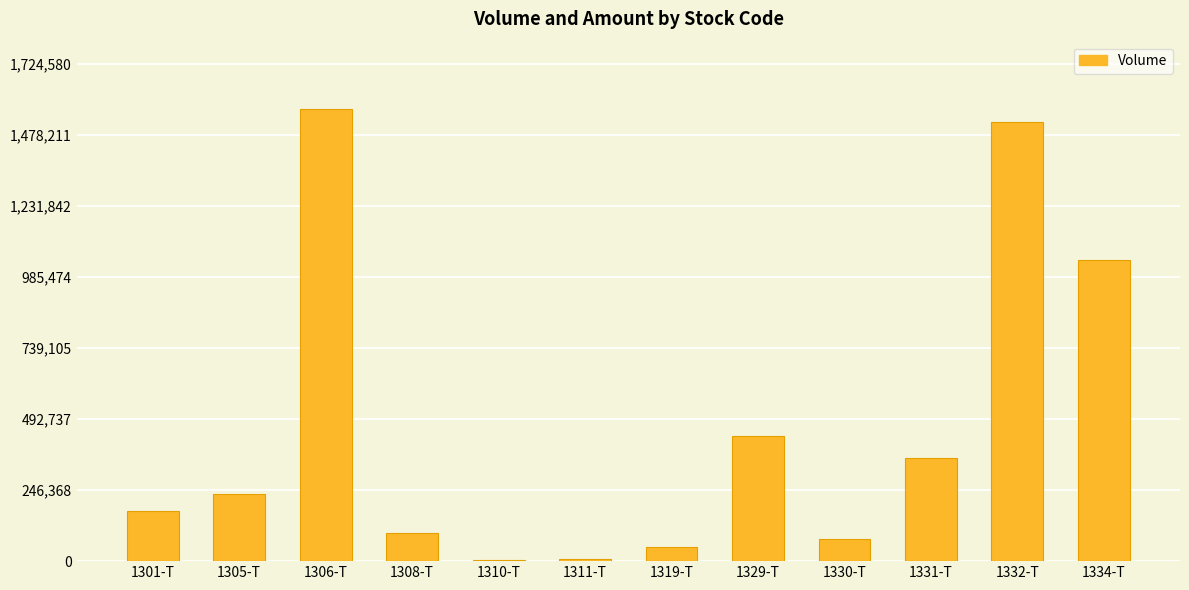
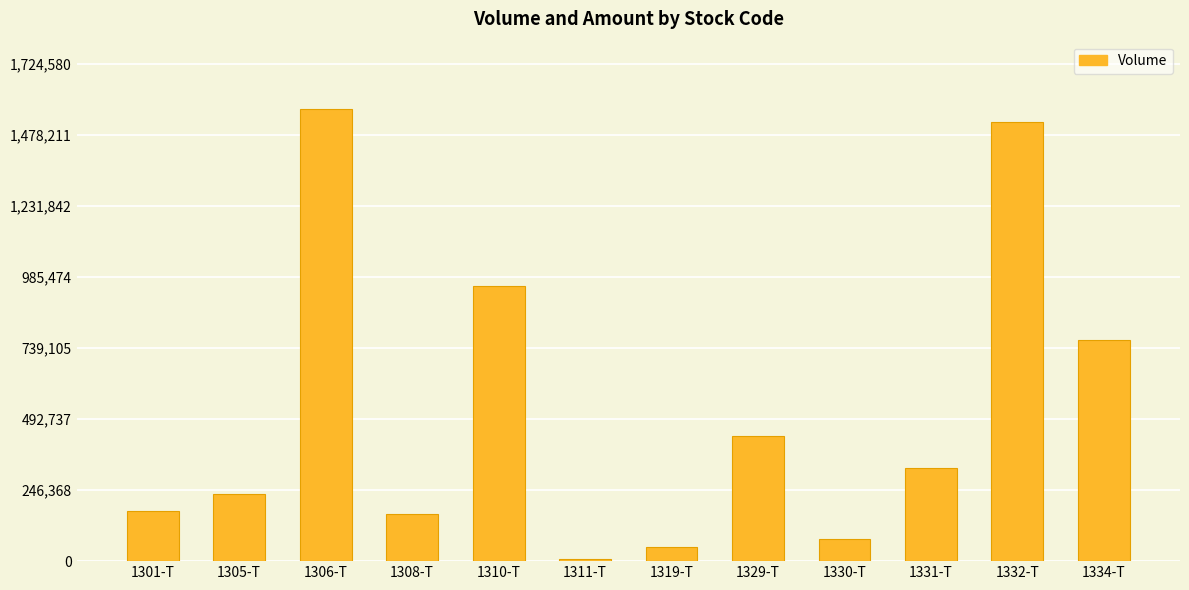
1308-T: 100,000 -> 160,000
1310-T: 0 -> 960,000
1331-T: 360,000 -> 320,000
1334-T: 1,050,000 -> 770,000
